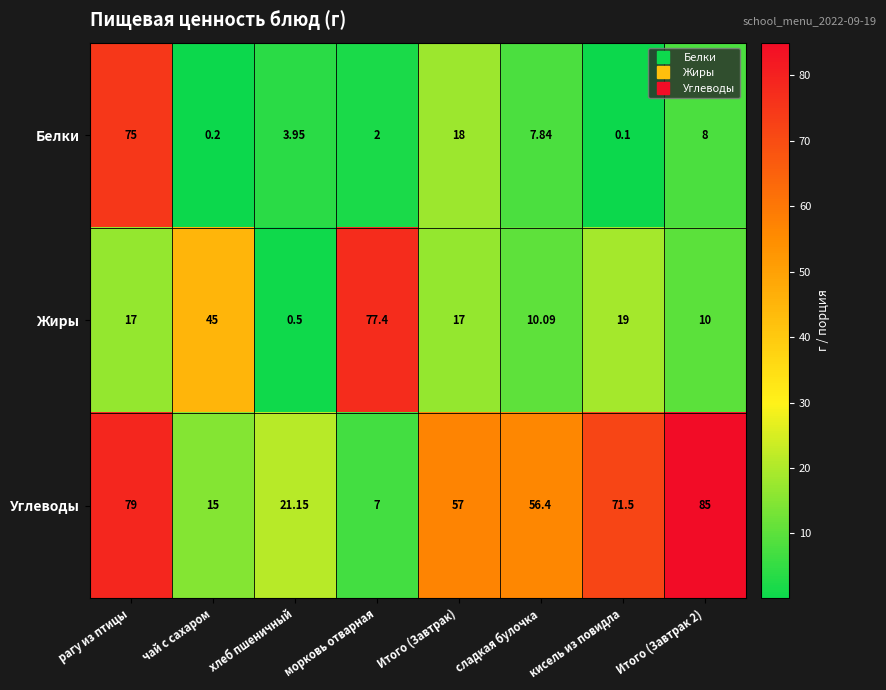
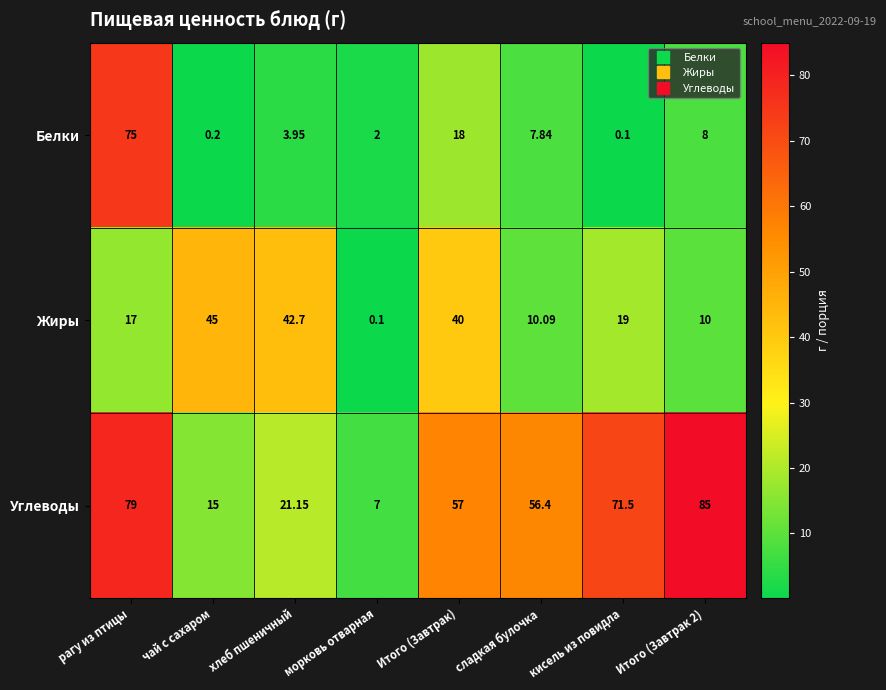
Жиры, хлеб пшеничный: 0.5 -> 42.7
Жиры, морковь отварная: 77.4 -> 0.1
Жиры, Итого (Завтрак): 17 -> 40
